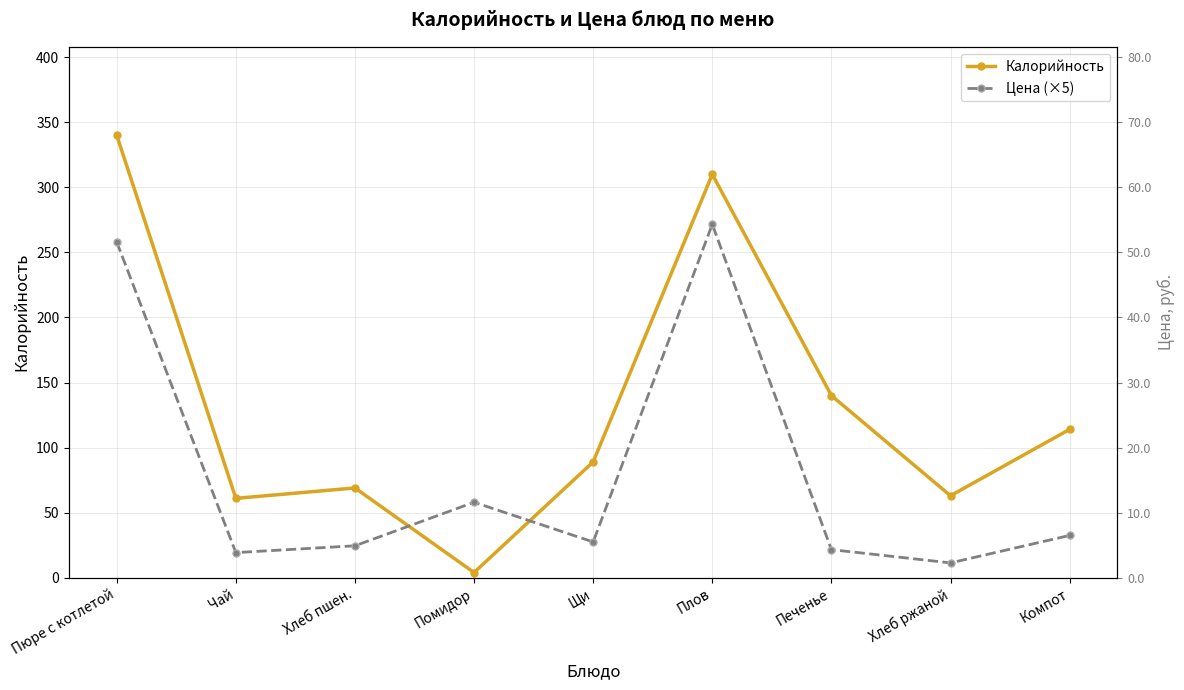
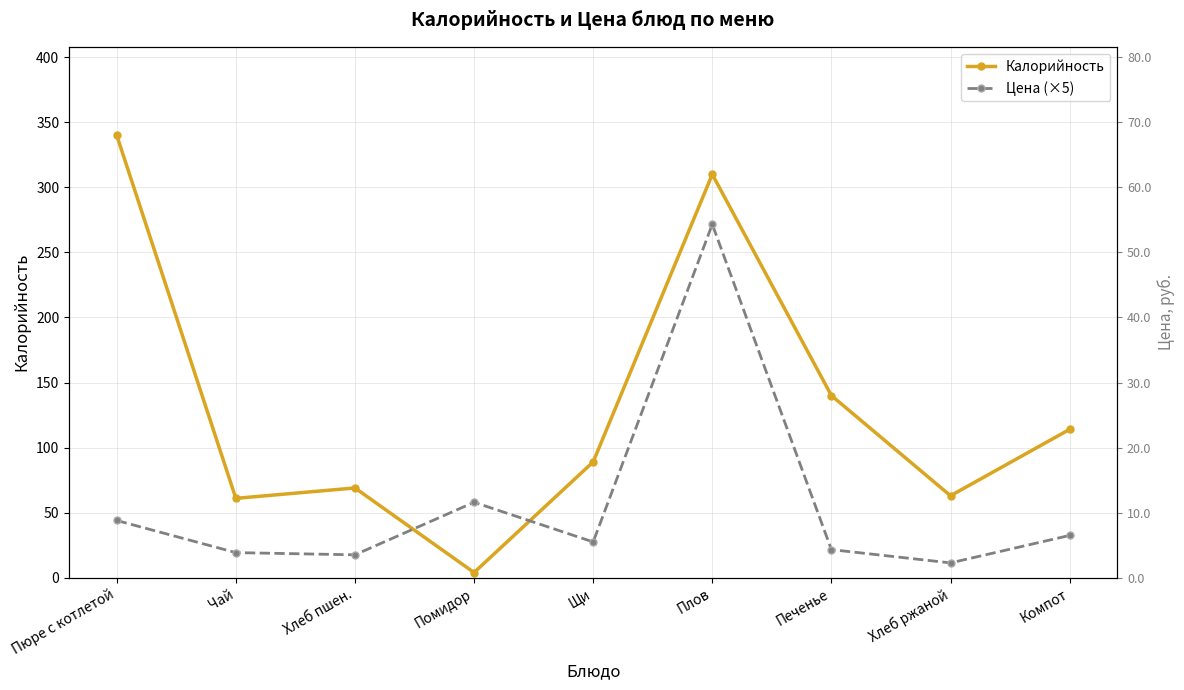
Цена (×5), Пюре с котлетой: 258 -> 44
Цена (×5), Хлеб пшен.: 25 -> 18
